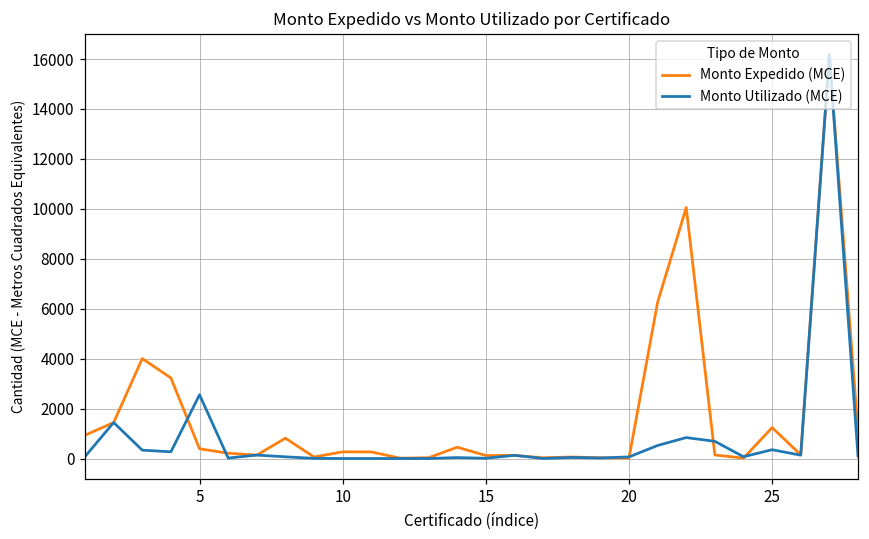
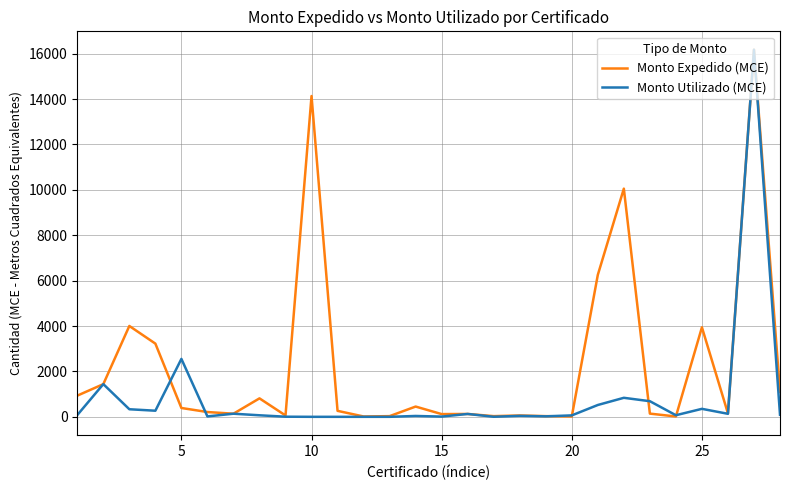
Monto Expedido (MCE), 10: 300 -> 14100
Monto Expedido (MCE), 25: 1200 -> 3900
